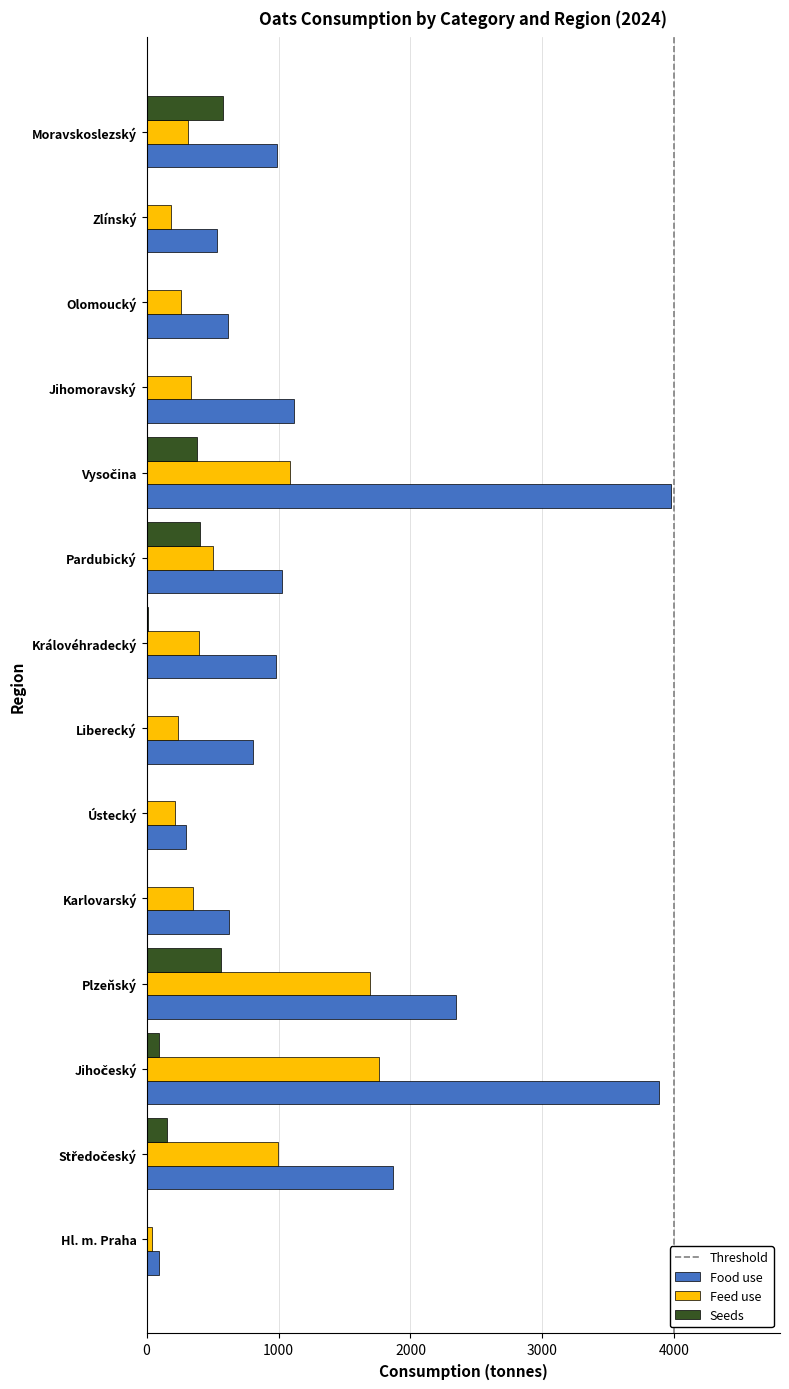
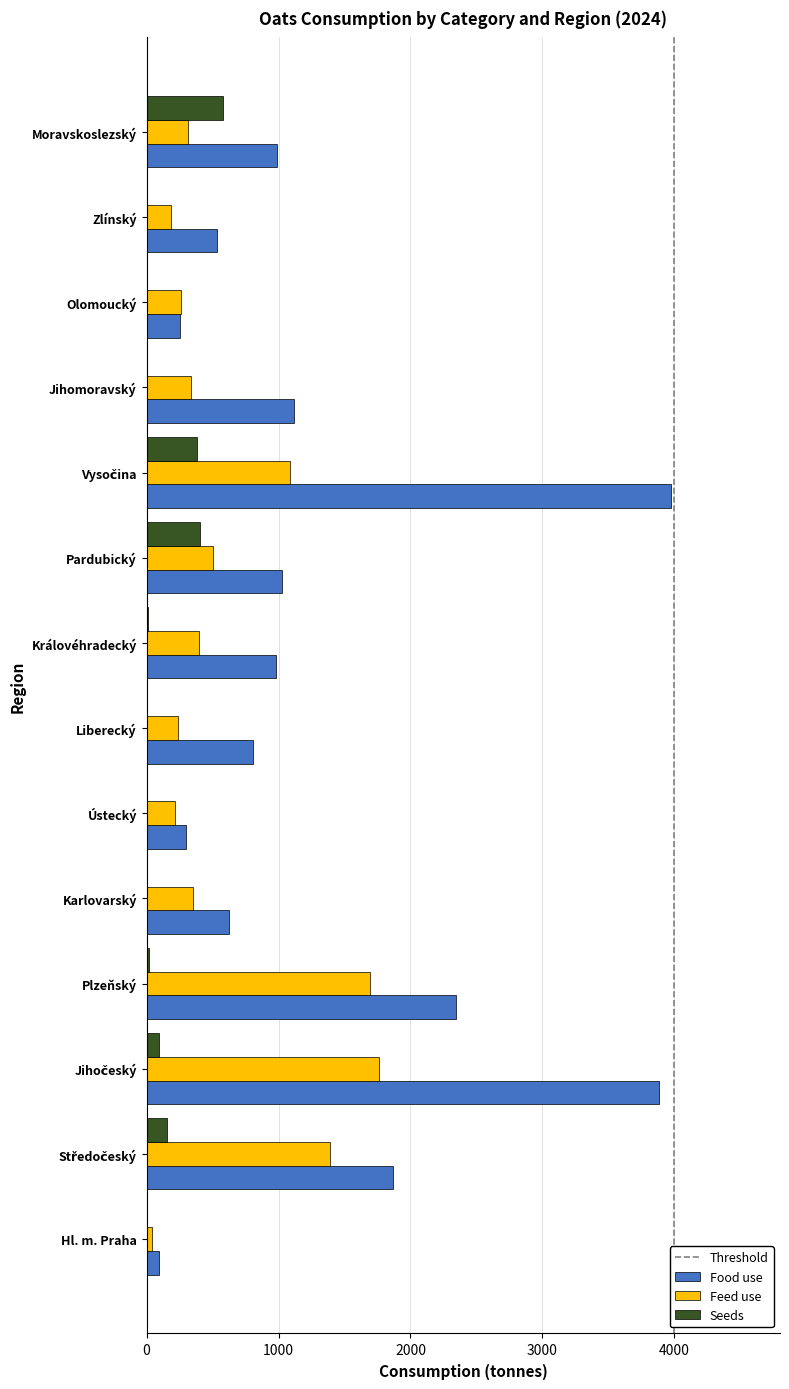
Food use, Olomoucký: 620 -> 260
Seeds, Plzeňský: 570 -> 20
Feed use, Středočeský: 1000 -> 1390
